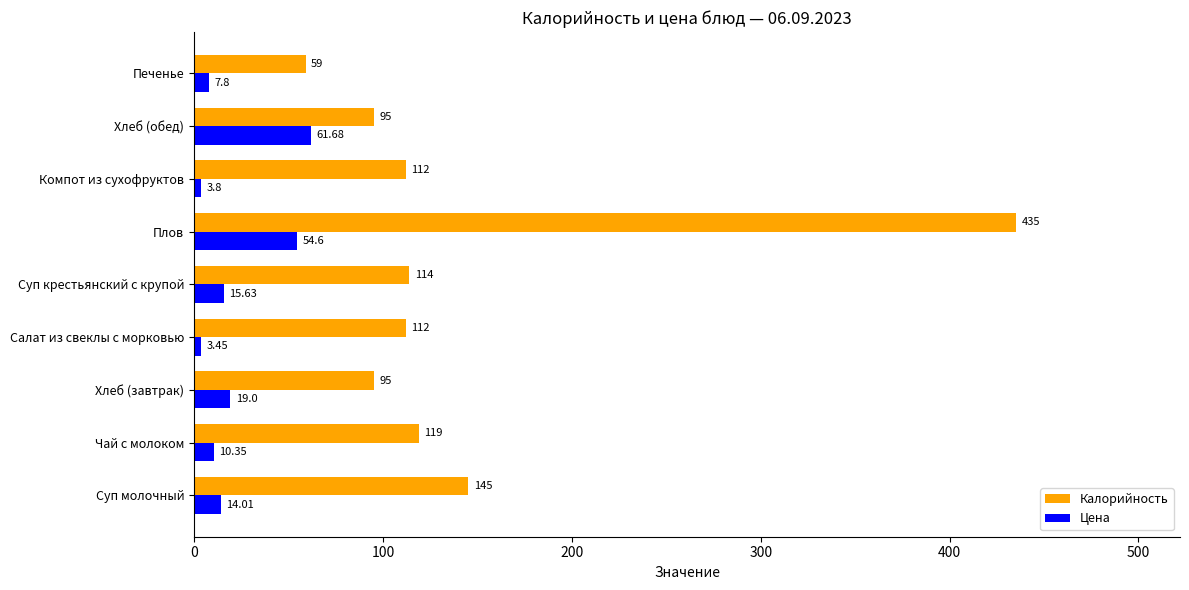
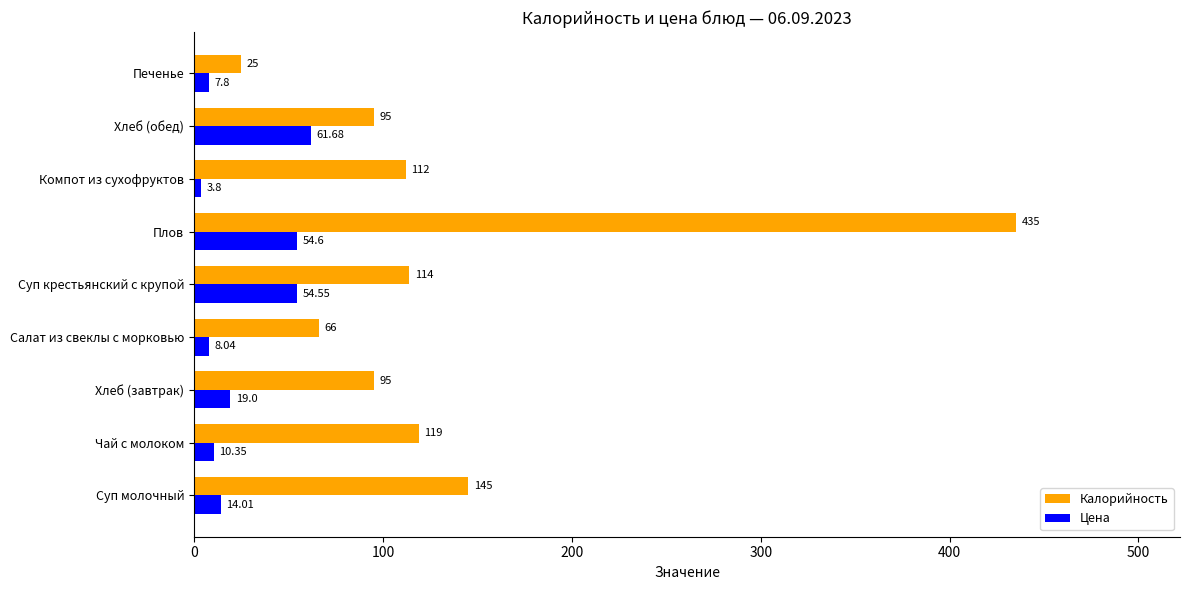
Калорийность, Печенье: 59 -> 25
Цена, Суп крестьянский с крупой: 15.63 -> 54.55
Калорийность, Салат из свеклы с морковью: 112 -> 66
Цена, Салат из свеклы с морковью: 3.45 -> 8.04
